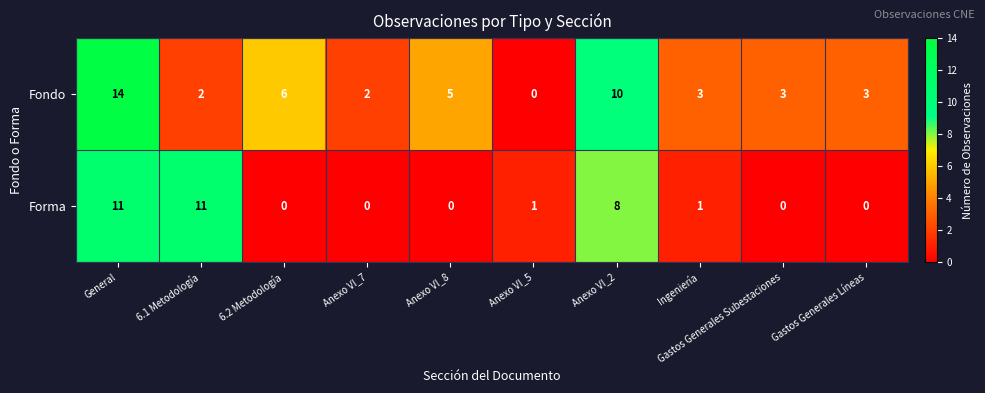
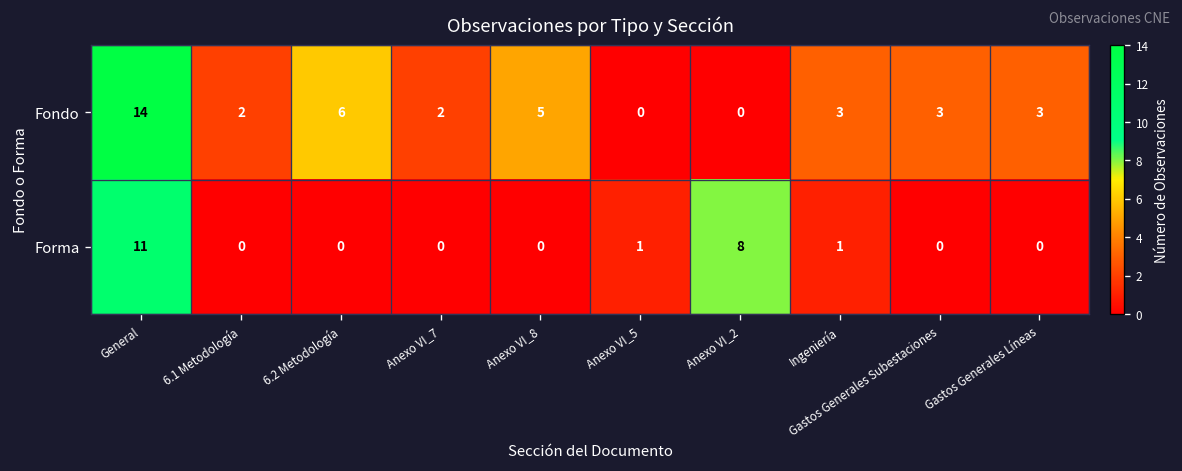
Fondo, Anexo VI_2: 10 -> 0
Forma, 6.1 Metodología: 11 -> 0
